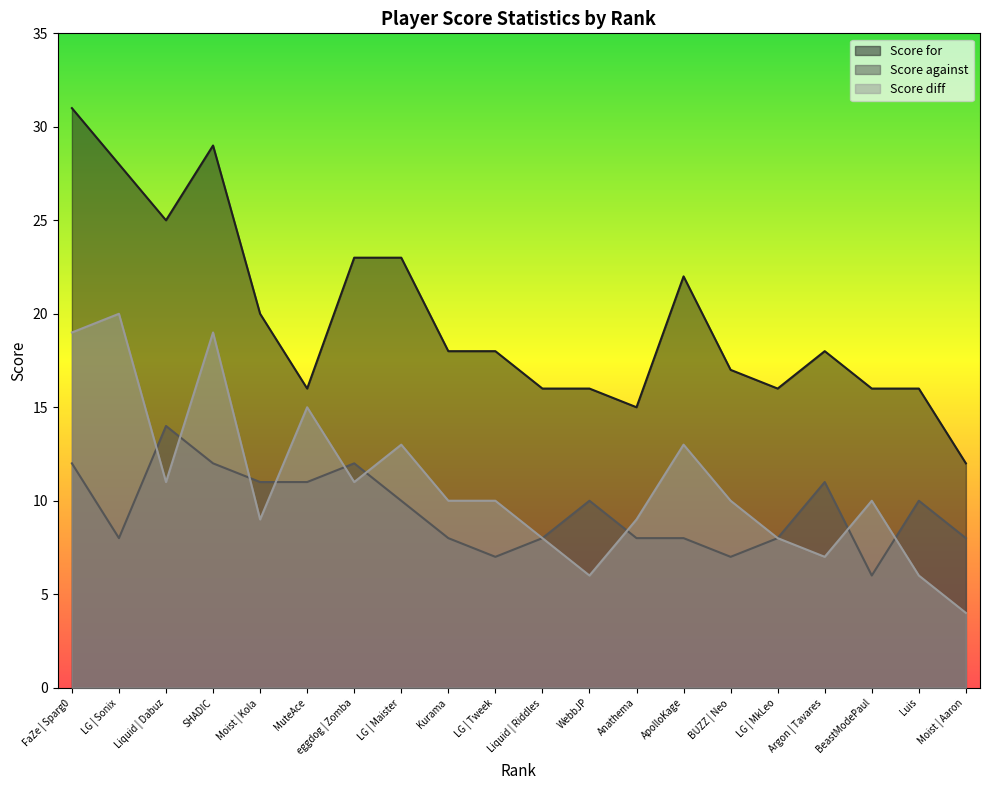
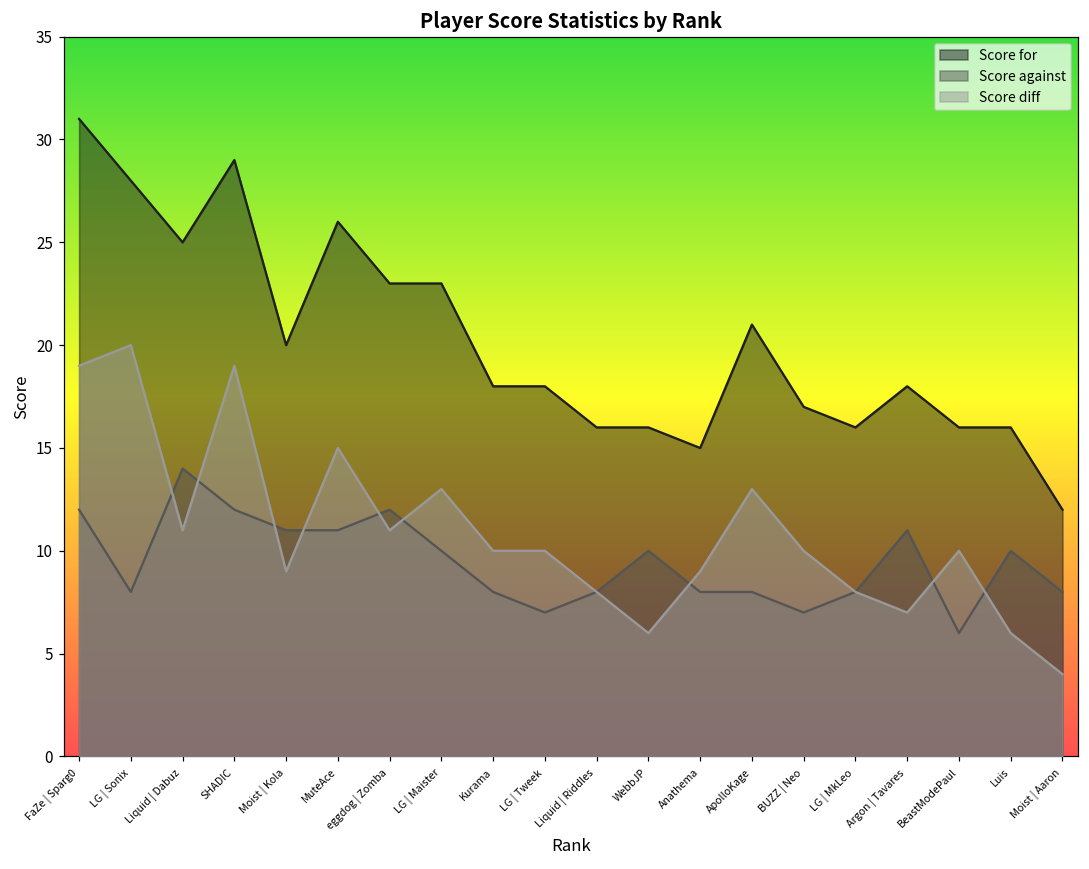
Score for, MuteAce: 16 -> 26
Score for, ApolloKage: 22 -> 21
